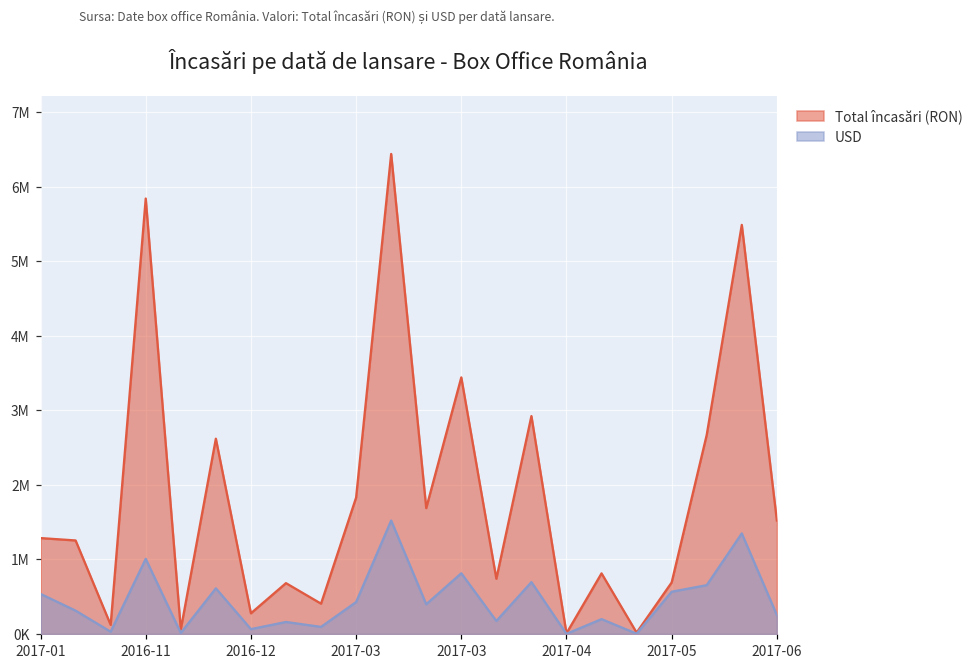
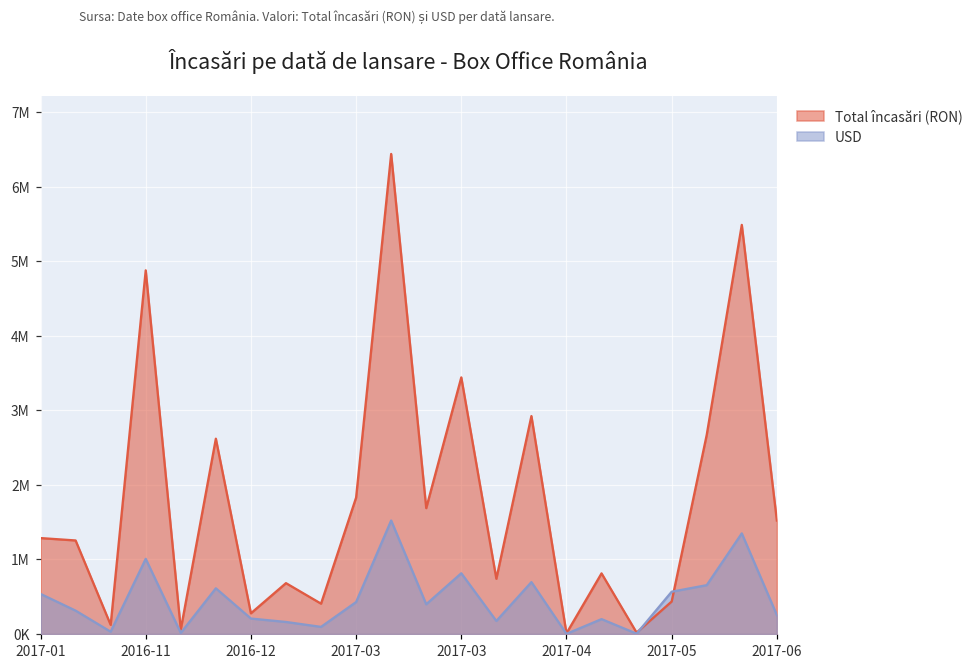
Total încasări (RON), 2016-11: 5800000 -> 4900000
USD, 2016-12: 100000 -> 200000
Total încasări (RON), 2017-05: 700000 -> 400000
